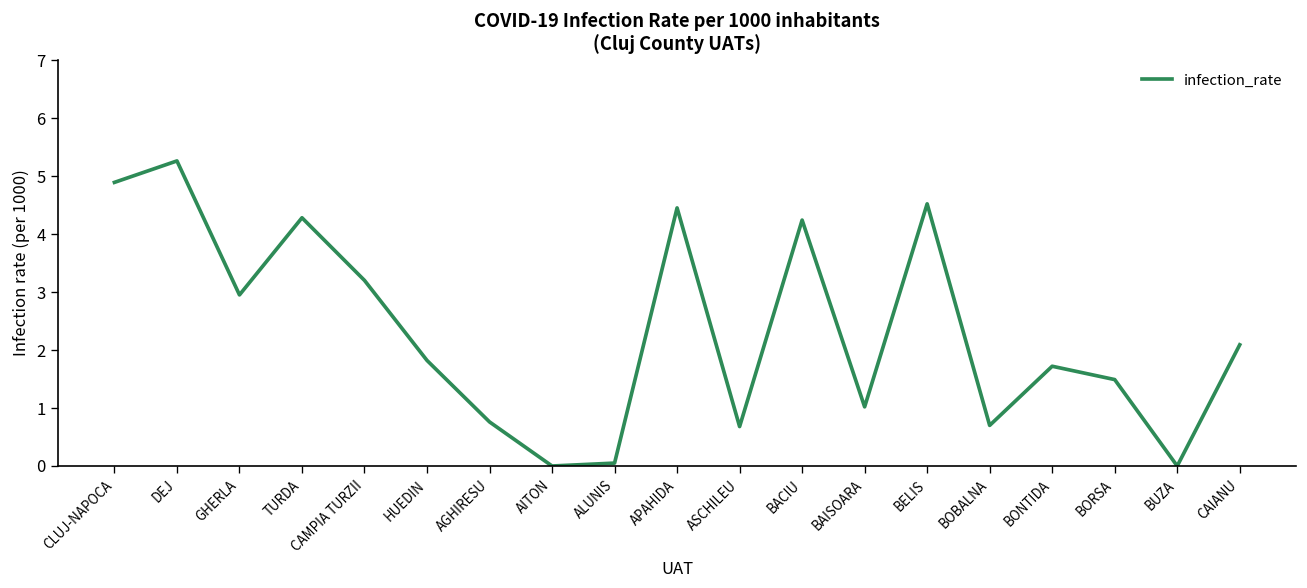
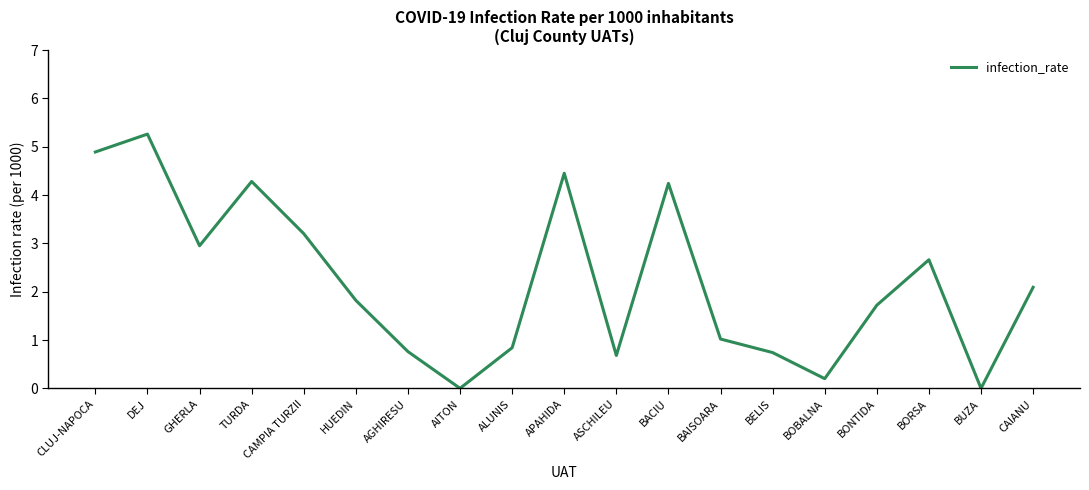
ALUNIS: 0.1 -> 0.8
BELIS: 4.5 -> 0.7
BOBALNA: 0.7 -> 0.2
BORSA: 1.5 -> 2.7
